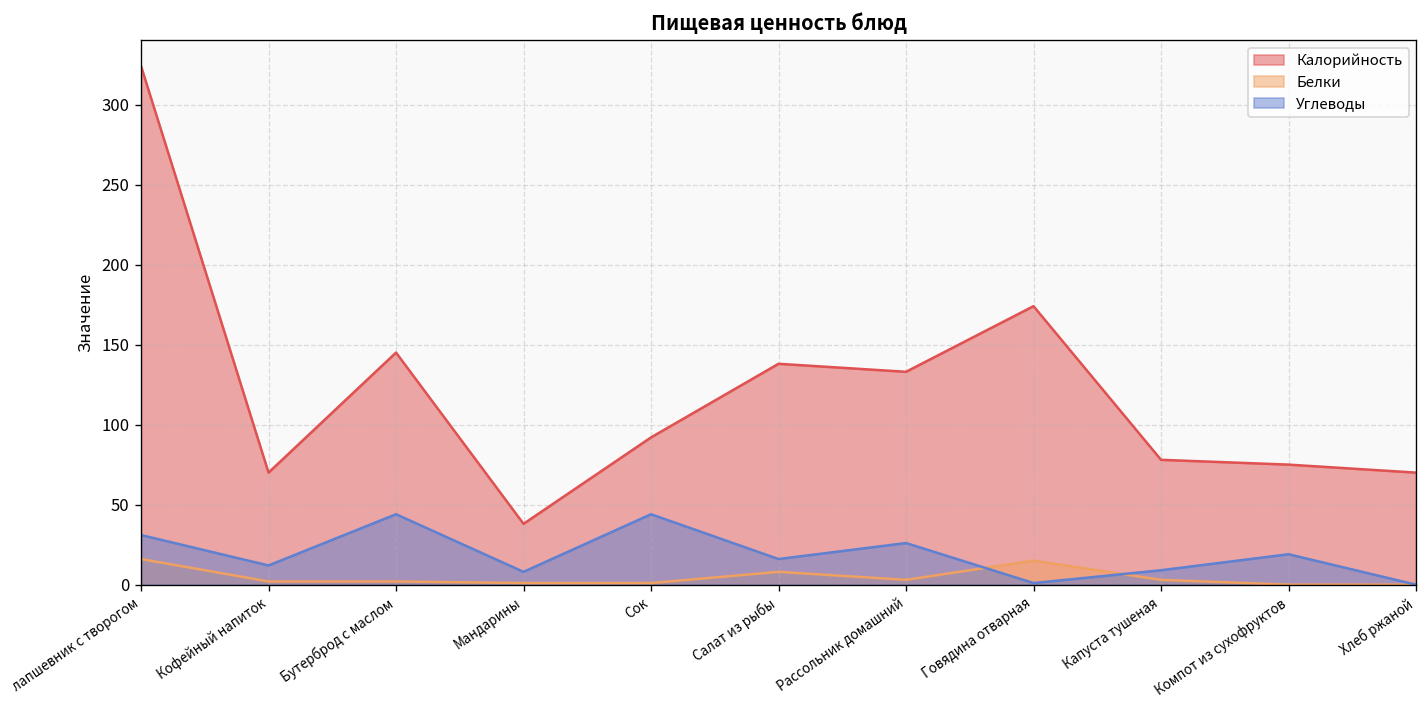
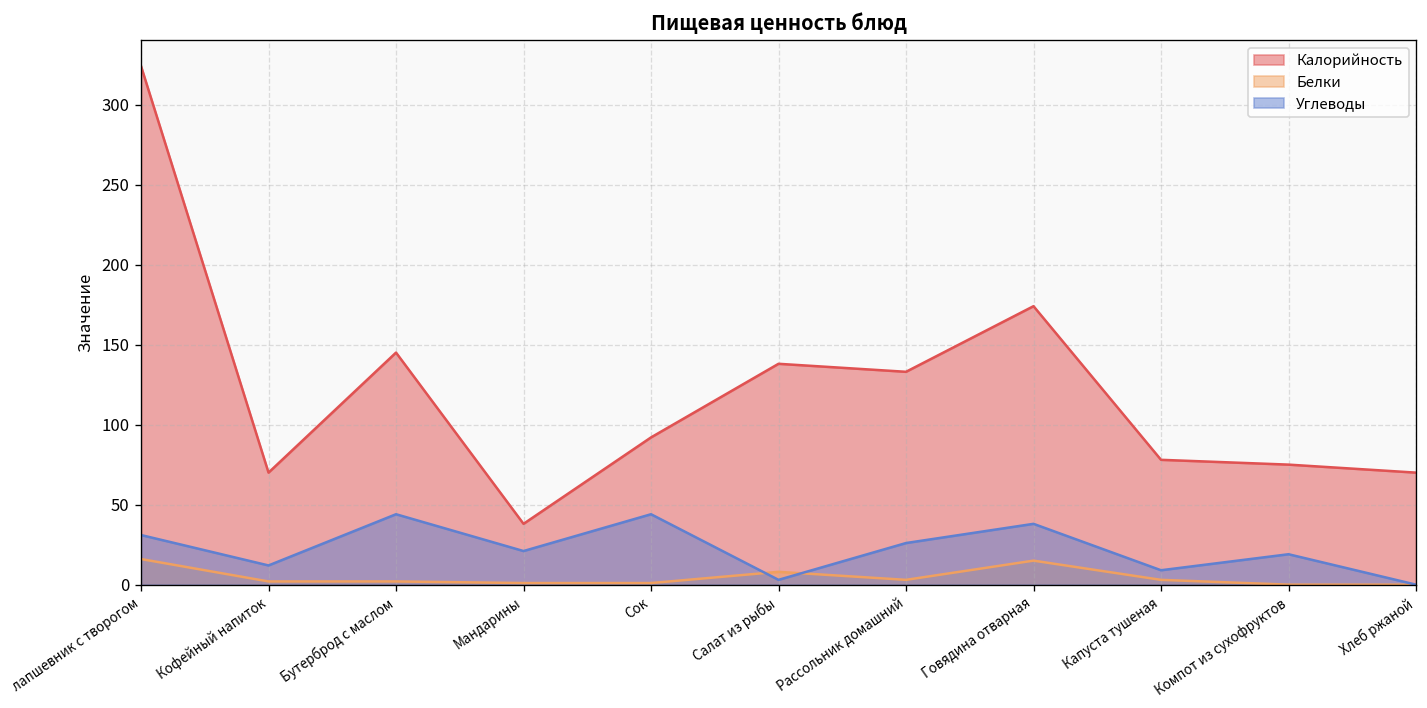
Углеводы, Мандарины: 8 -> 21
Углеводы, Салат из рыбы: 16 -> 3
Углеводы, Говядина отварная: 1 -> 38
